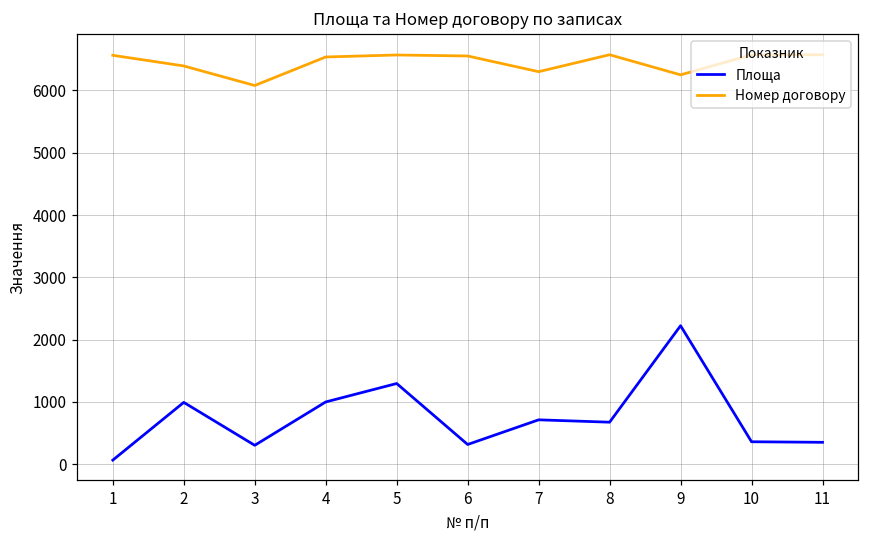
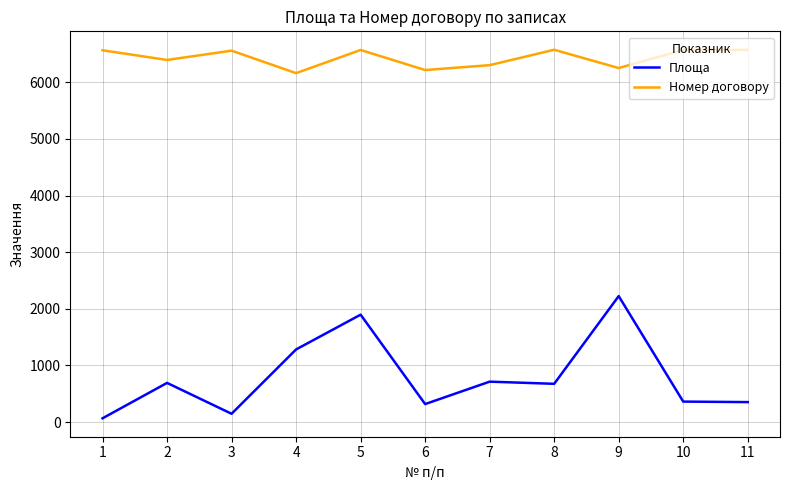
Площа, 2: 1000 -> 700
Площа, 3: 300 -> 100
Номер договору, 3: 6100 -> 6600
Площа, 4: 1000 -> 1300
Номер договору, 4: 6500 -> 6200
Площа, 5: 1300 -> 1900
Номер договору, 6: 6600 -> 6200
